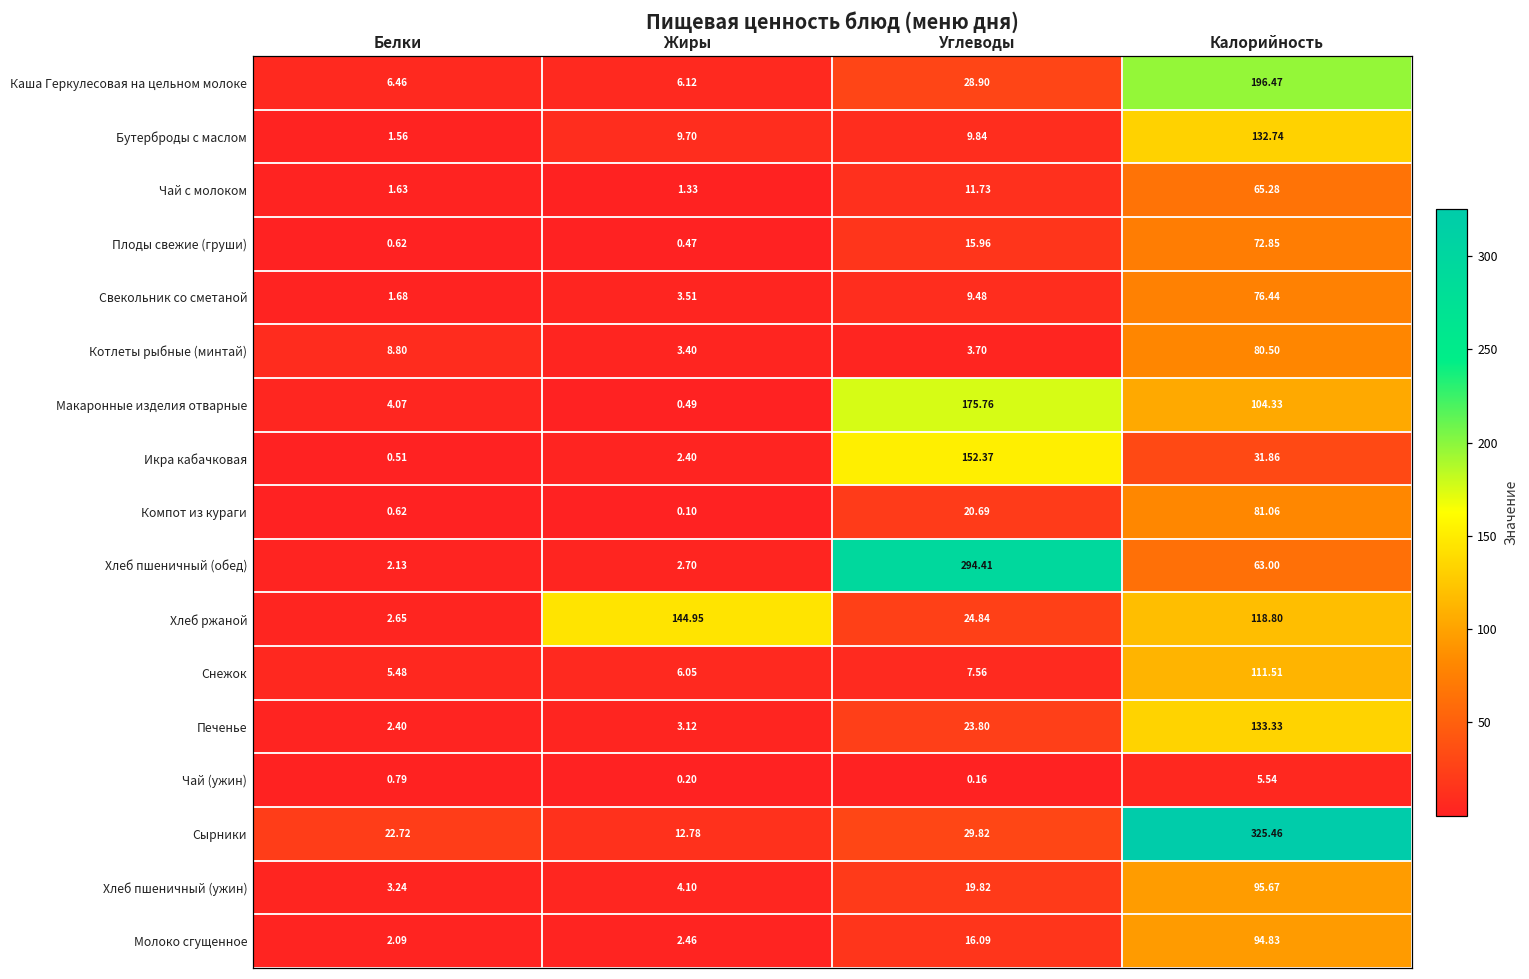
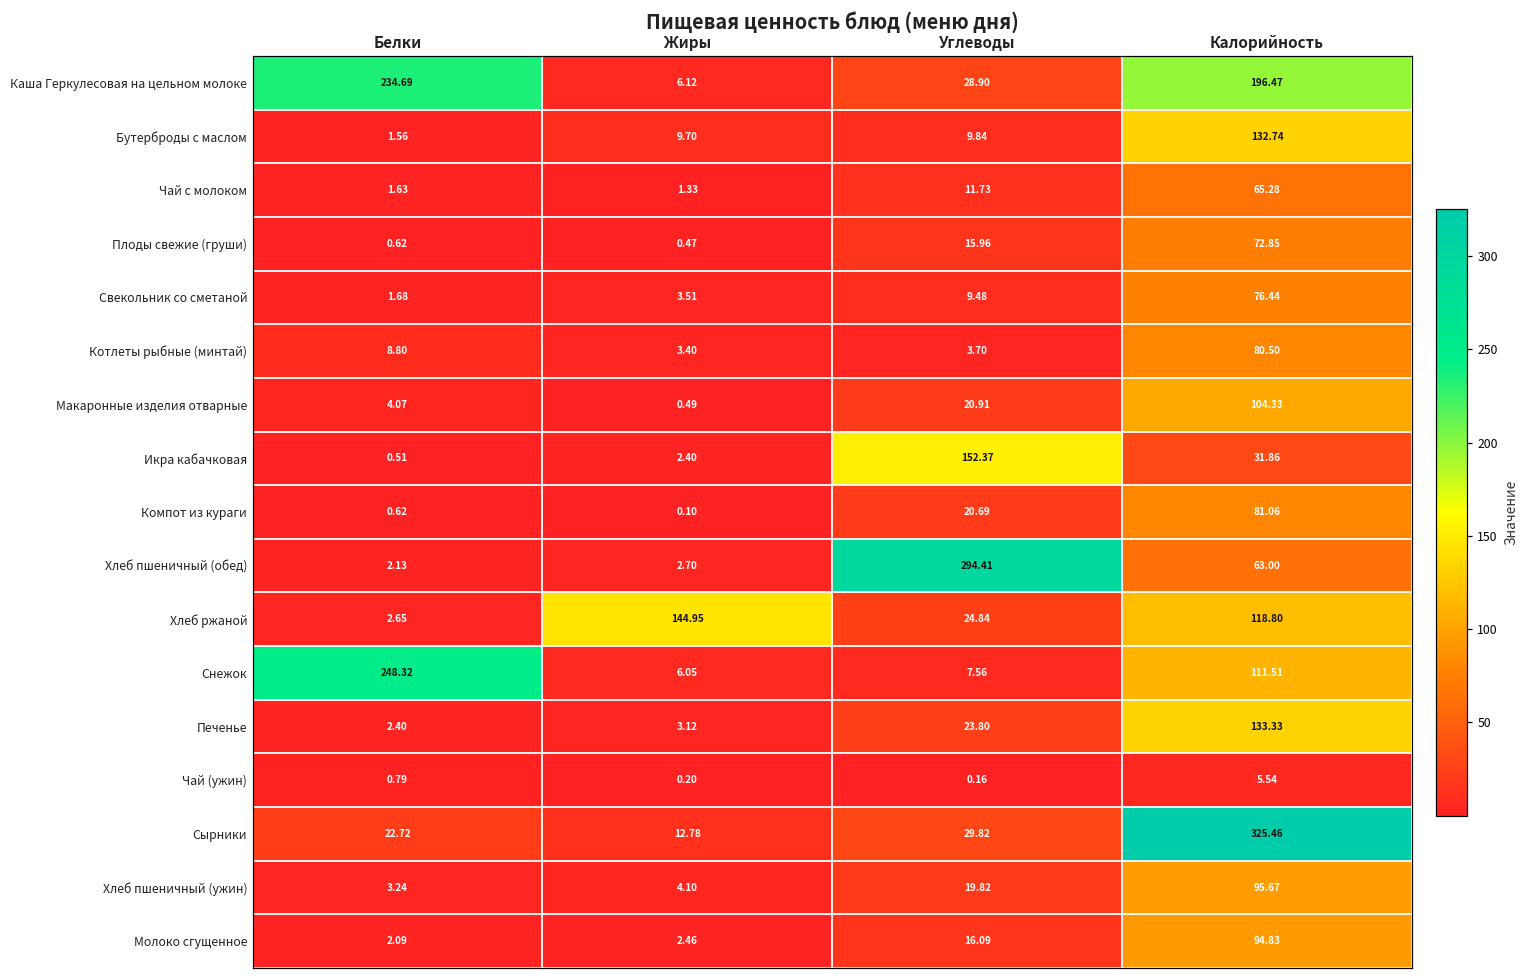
Каша Геркулесовая на цельном молоке, Белки: 6.46 -> 234.69
Макаронные изделия отварные, Углеводы: 175.76 -> 20.91
Снежок, Белки: 5.48 -> 248.32
